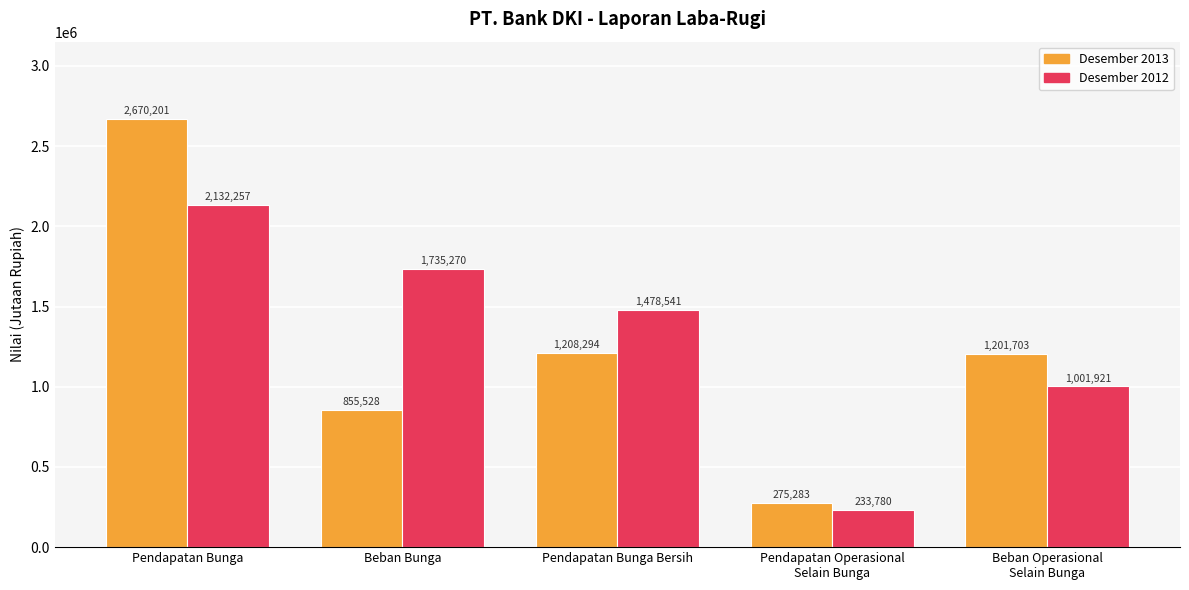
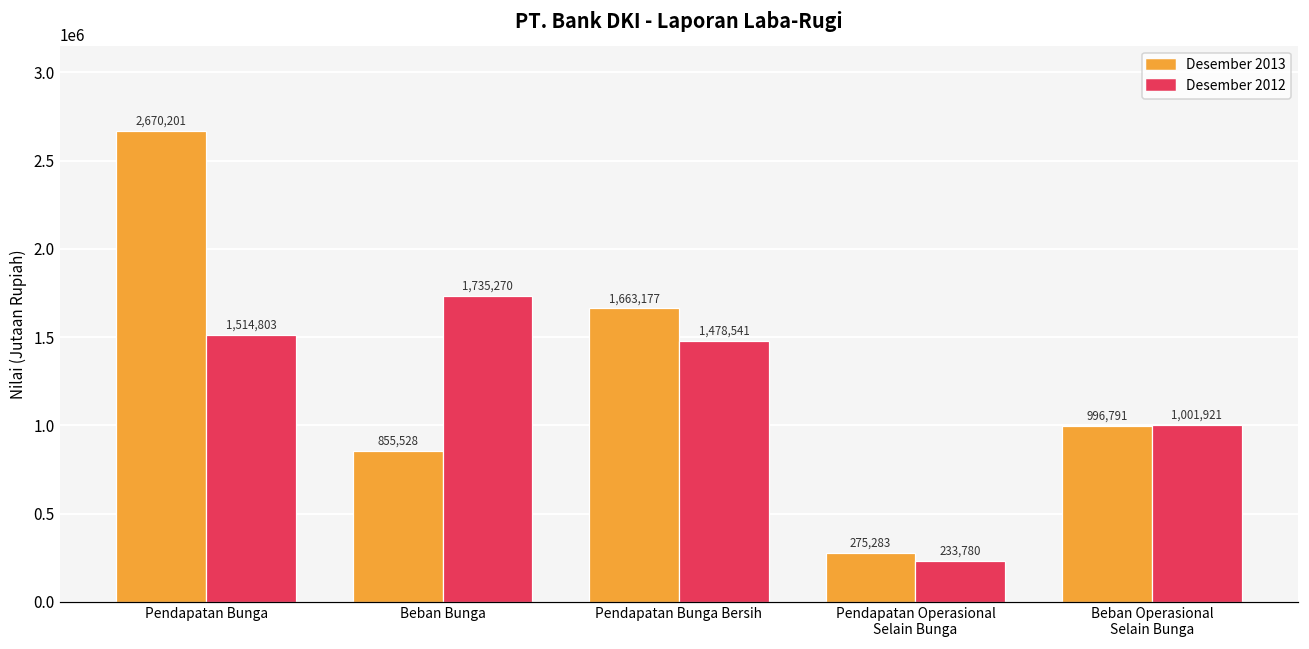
Desember 2012, Pendapatan Bunga: 2,132,257 -> 1,514,803
Desember 2013, Pendapatan Bunga Bersih: 1,208,294 -> 1,663,177
Desember 2013, Beban Operasional Selain Bunga: 1,201,703 -> 996,791
